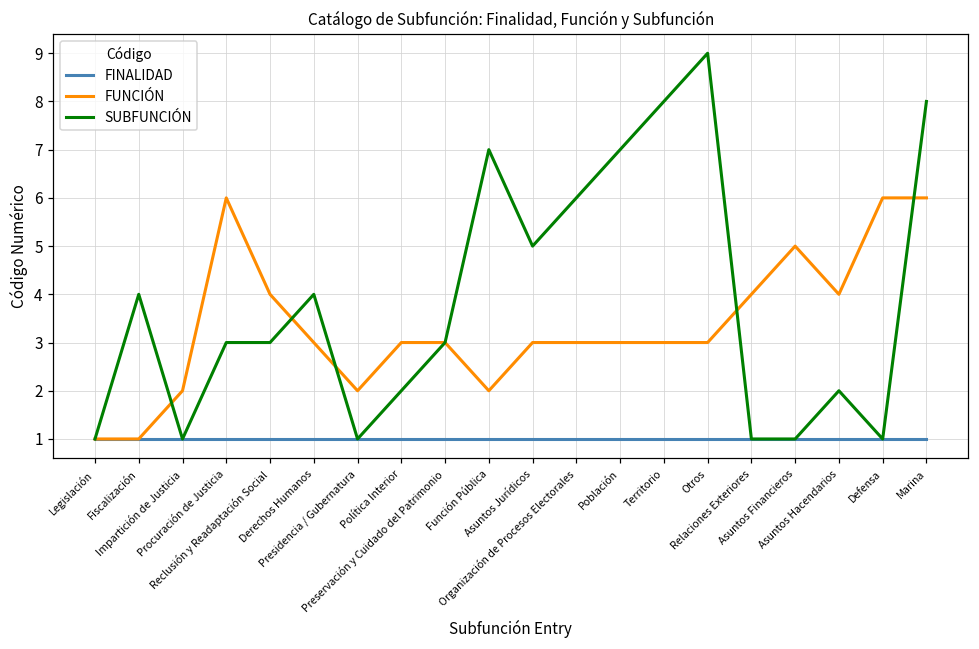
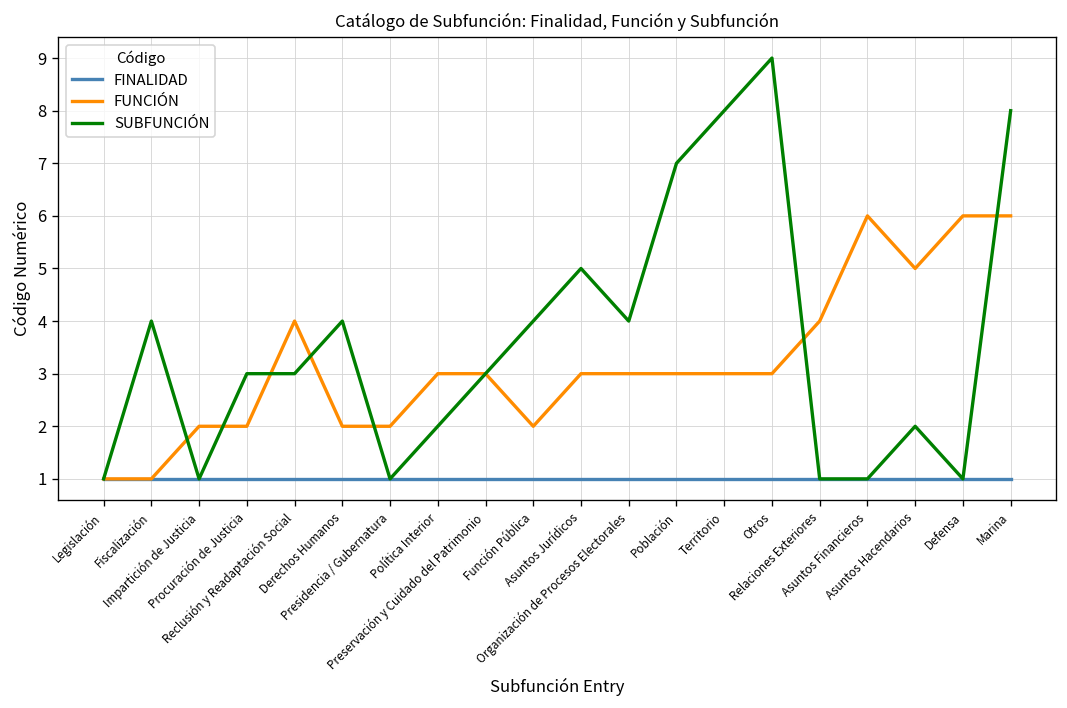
FUNCIÓN, Procuración de Justicia: 6 -> 2
FUNCIÓN, Derechos Humanos: 3 -> 2
SUBFUNCIÓN, Función Pública: 7 -> 4
SUBFUNCIÓN, Organización de Procesos Electorales: 6 -> 4
FUNCIÓN, Asuntos Financieros: 5 -> 6
FUNCIÓN, Asuntos Hacendarios: 4 -> 5
